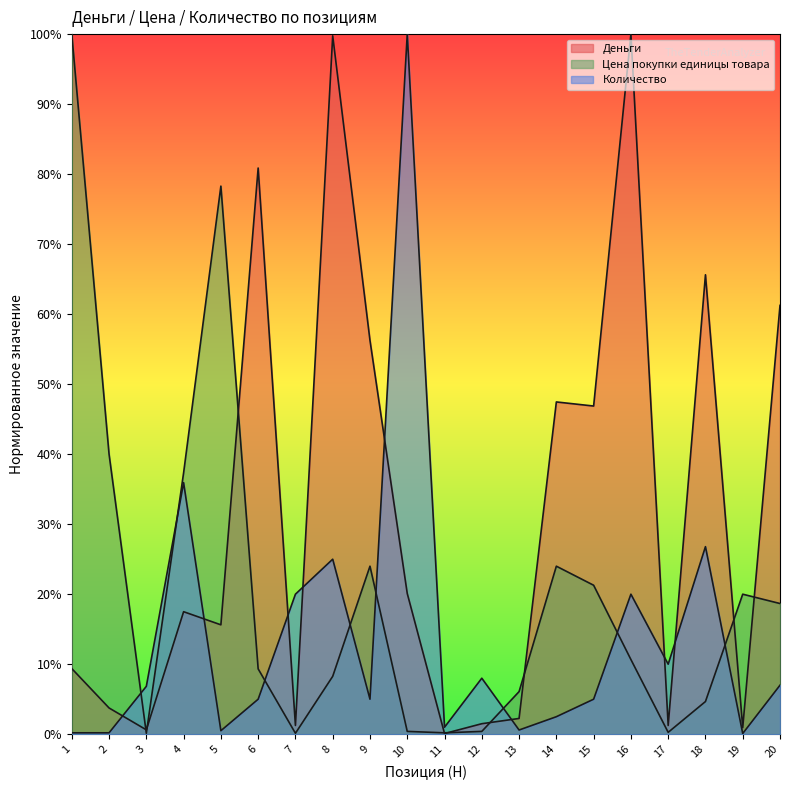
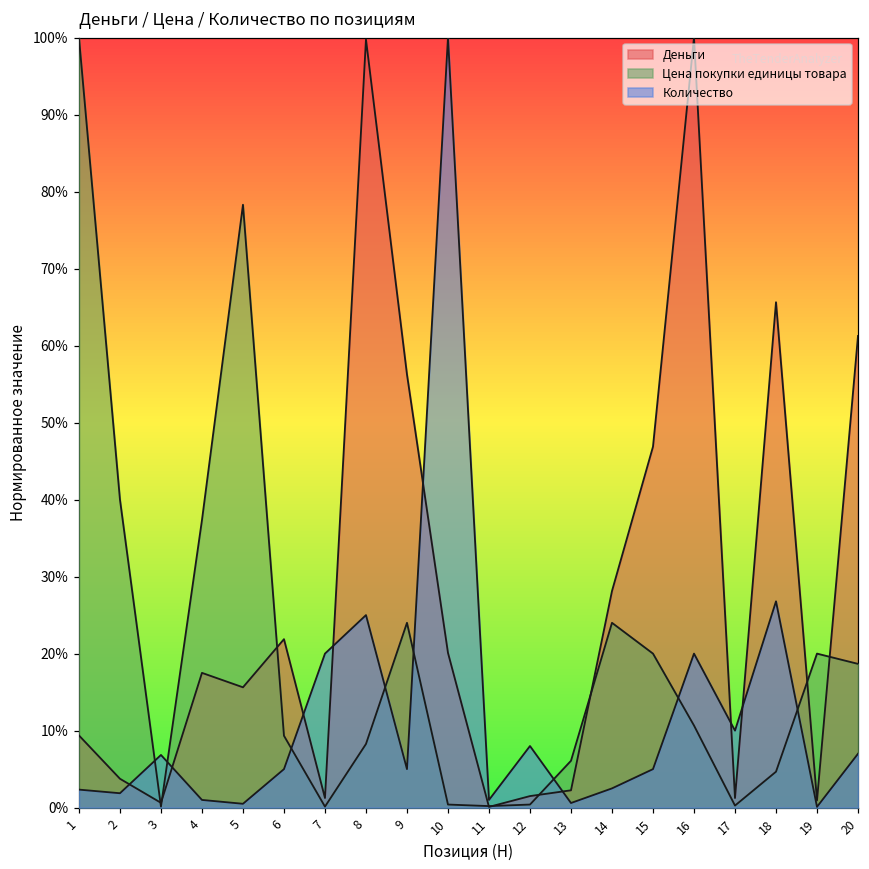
Количество, 1: 0% -> 2%
Количество, 2: 0% -> 2%
Количество, 4: 36% -> 1%
Деньги, 6: 81% -> 22%
Деньги, 14: 47% -> 28%
Цена покупки единицы товара, 15: 21% -> 20%
